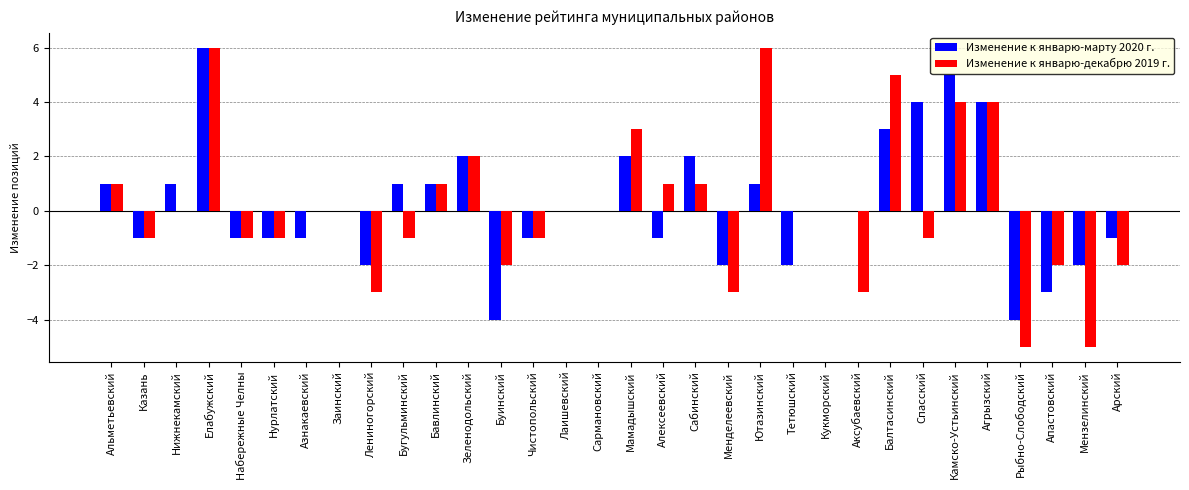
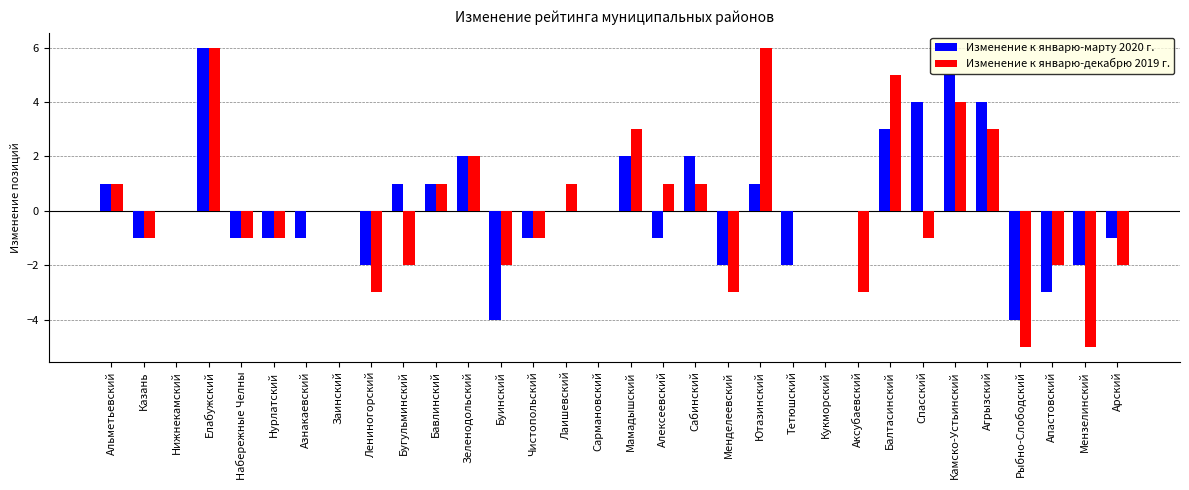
Изменение к январю-марту 2020 г., Нижнекамский: 1 -> 0
Изменение к январю-декабрю 2019 г., Бугульминский: -1 -> -2
Изменение к январю-декабрю 2019 г., Лаишевский: 0 -> 1
Изменение к январю-декабрю 2019 г., Агрызский: 4 -> 3
